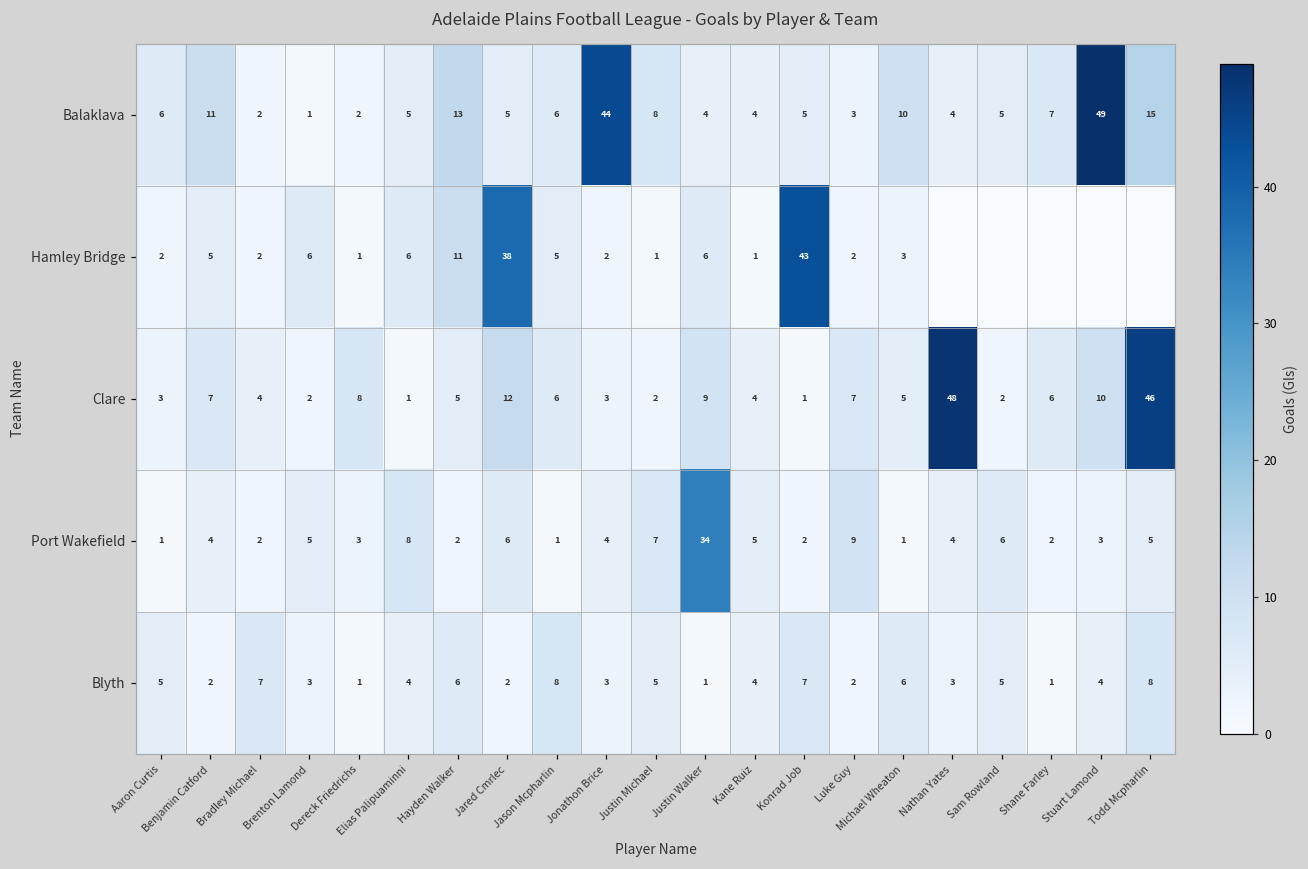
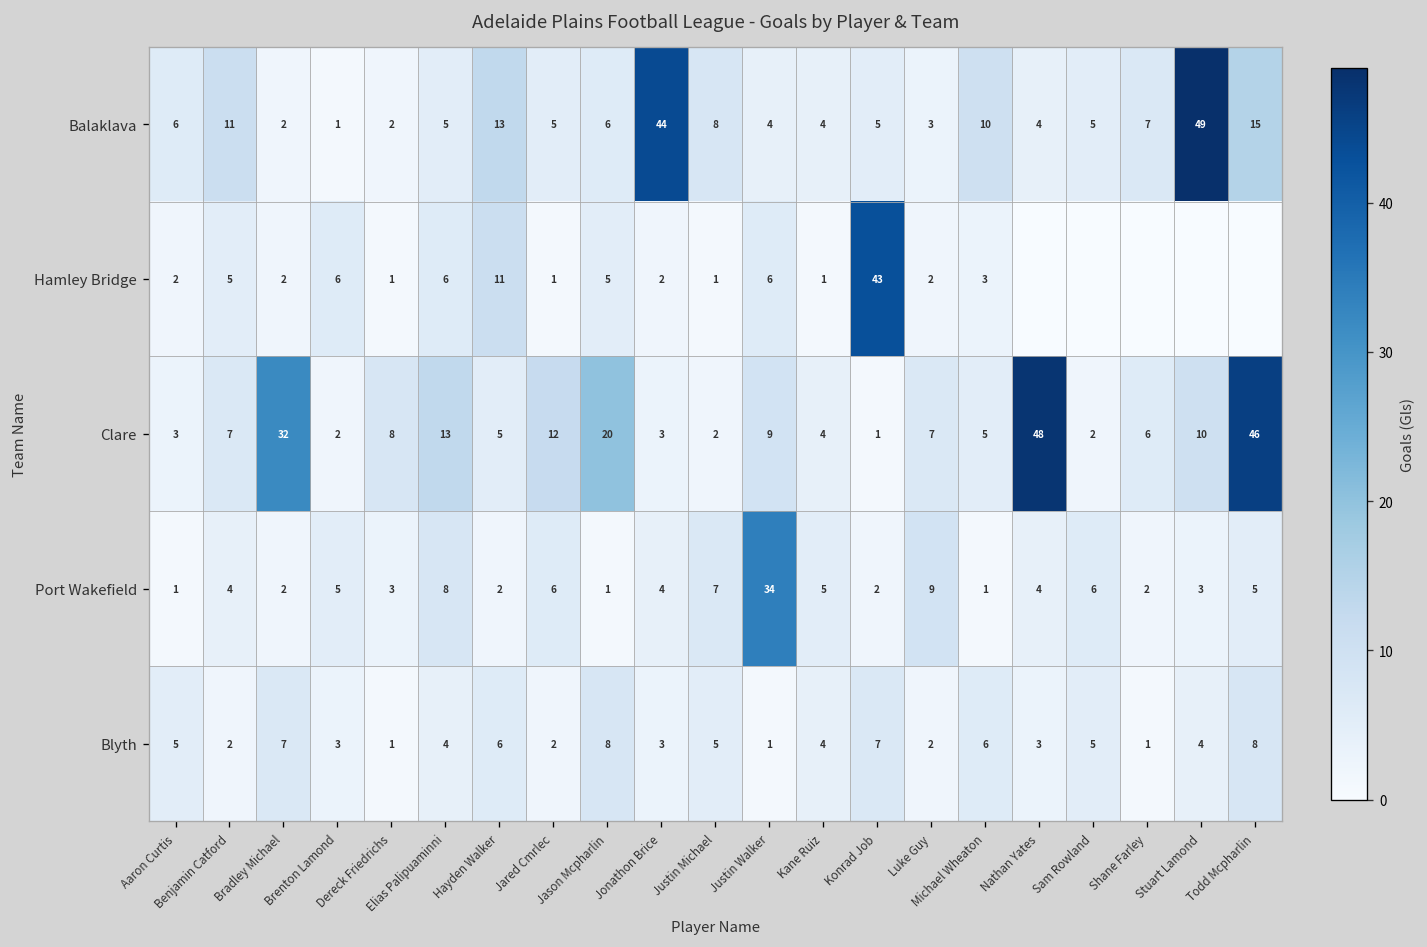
Hamley Bridge, Jared Cmrlec: 38 -> 1
Clare, Bradley Michael: 4 -> 32
Clare, Elias Palipuaminni: 1 -> 13
Clare, Jason Mcpharlin: 6 -> 20
